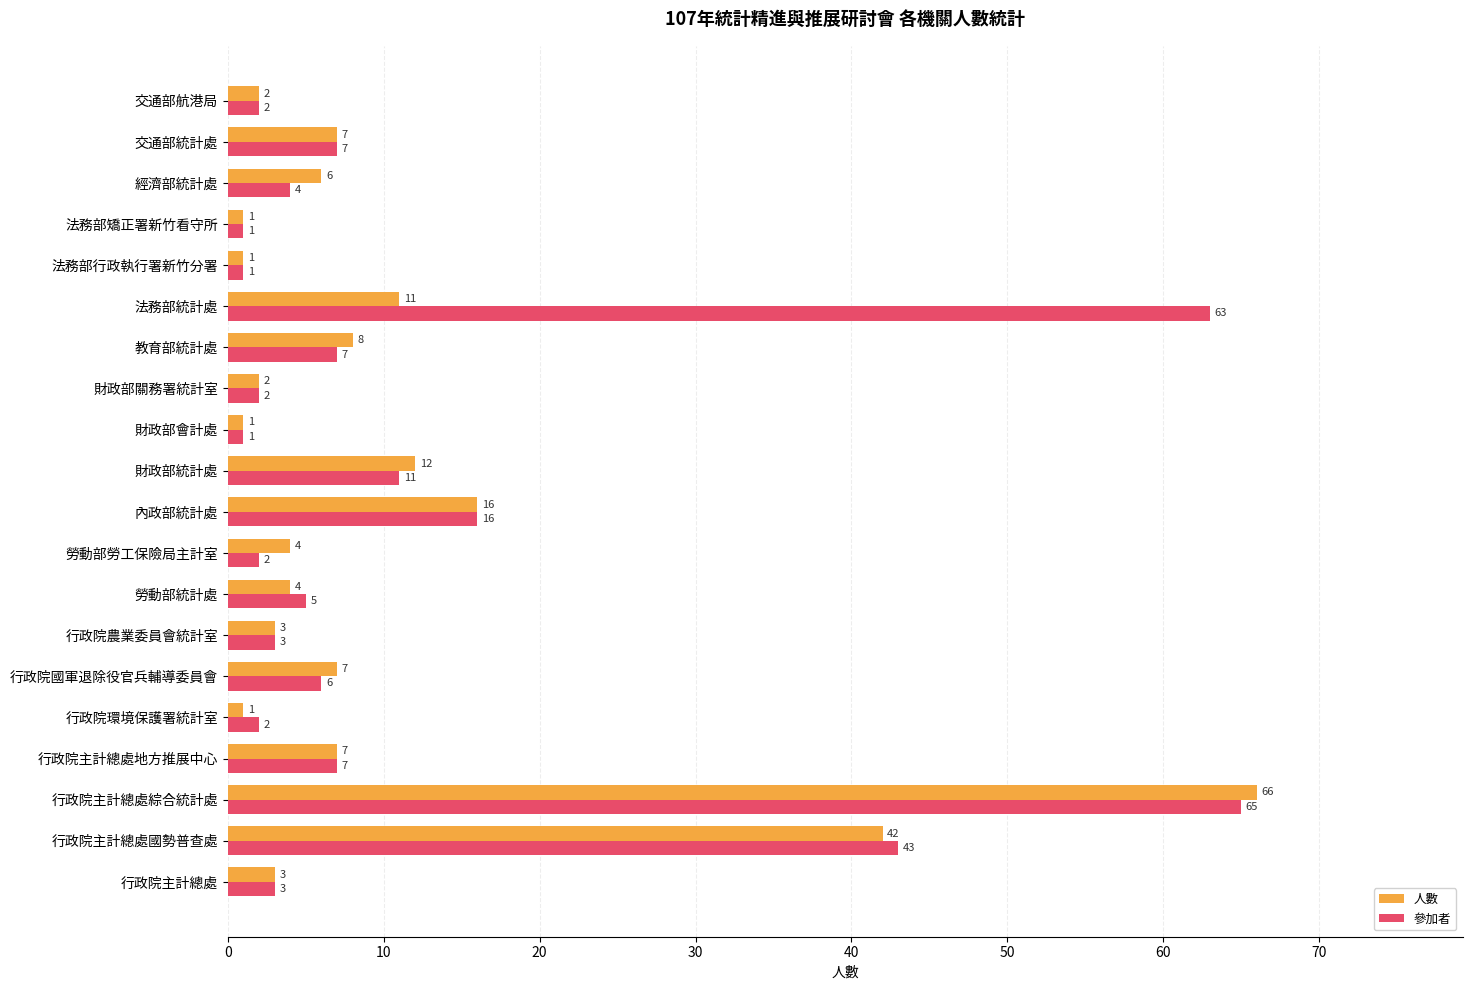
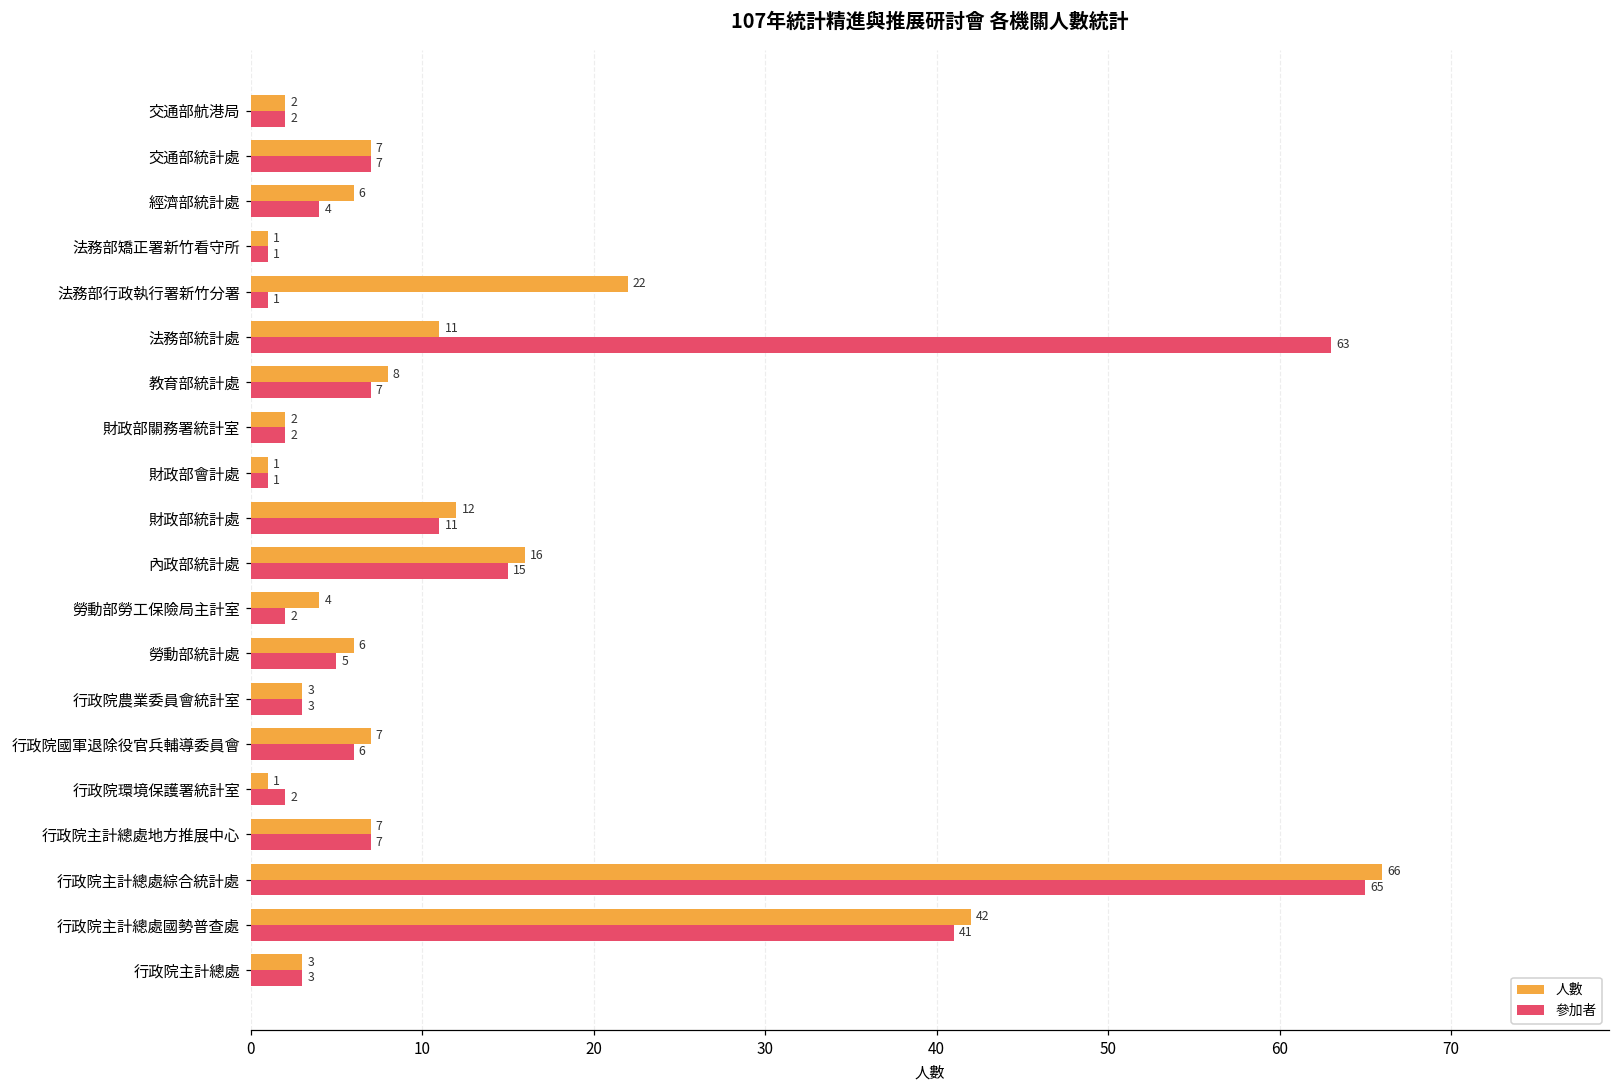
人數, 法務部行政執行署新竹分署: 1 -> 22
參加者, 內政部統計處: 16 -> 15
人數, 勞動部統計處: 4 -> 6
參加者, 行政院主計總處國勢普查處: 43 -> 41
